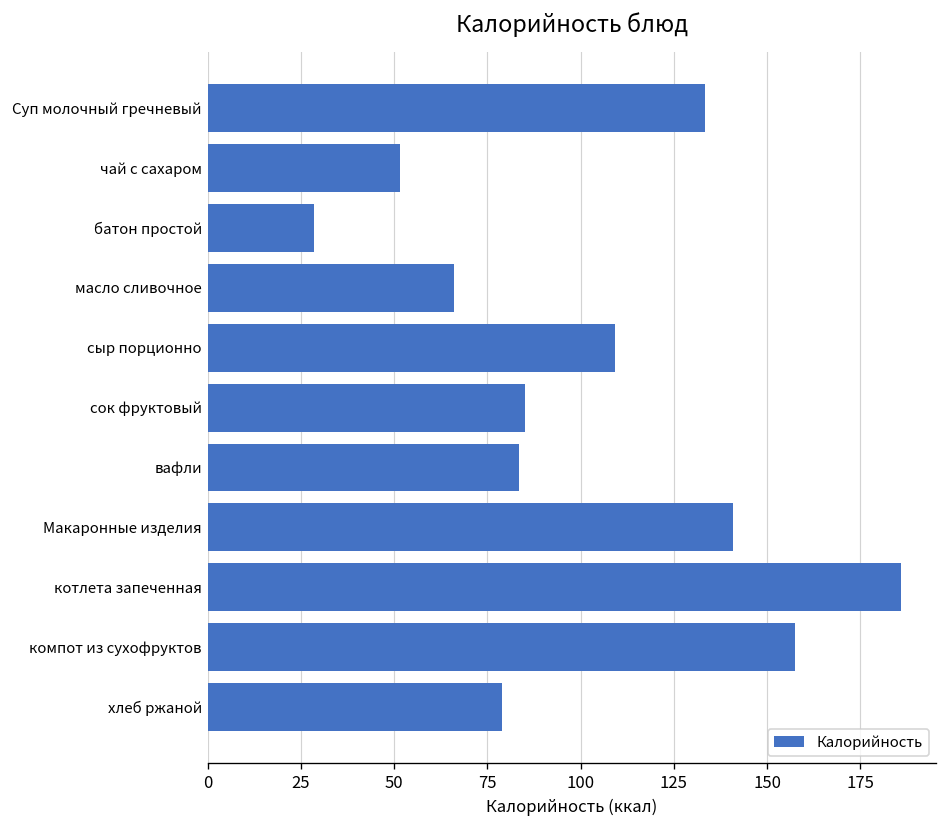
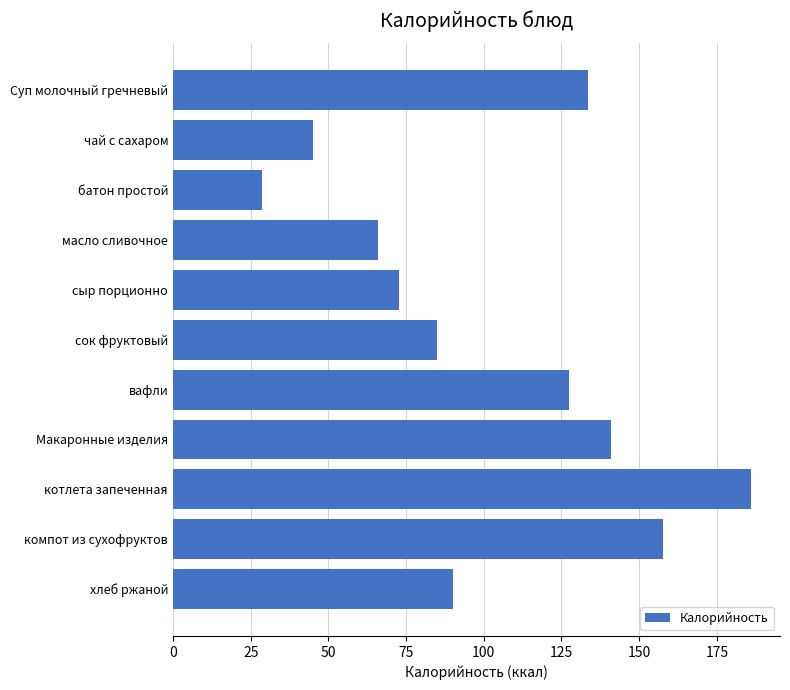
чай с сахаром: 52 -> 45
сыр порционно: 109 -> 73
вафли: 83 -> 128
хлеб ржаной: 79 -> 90
